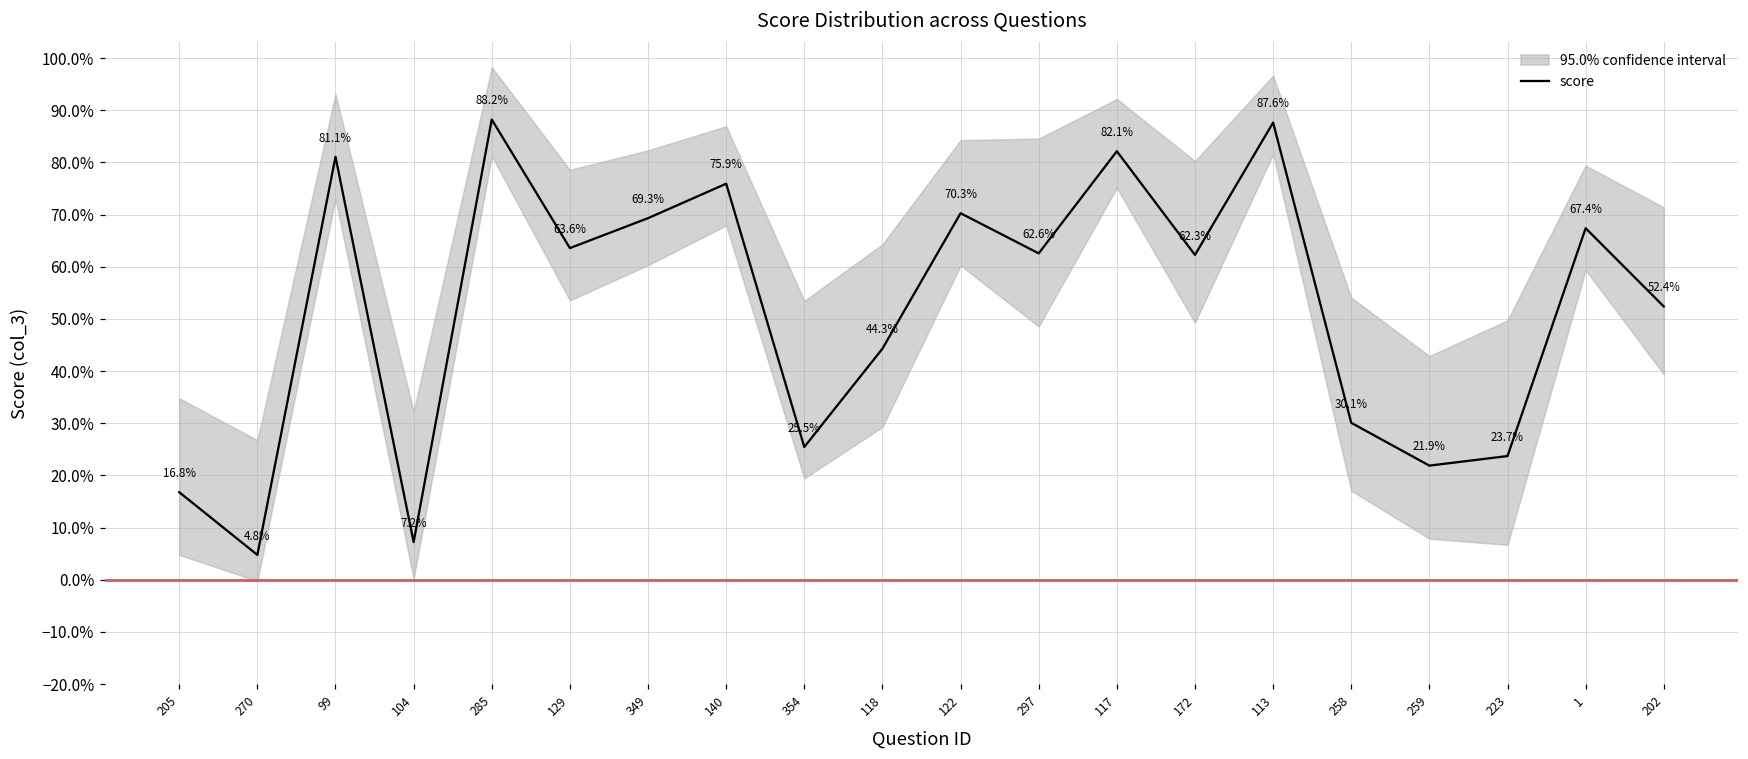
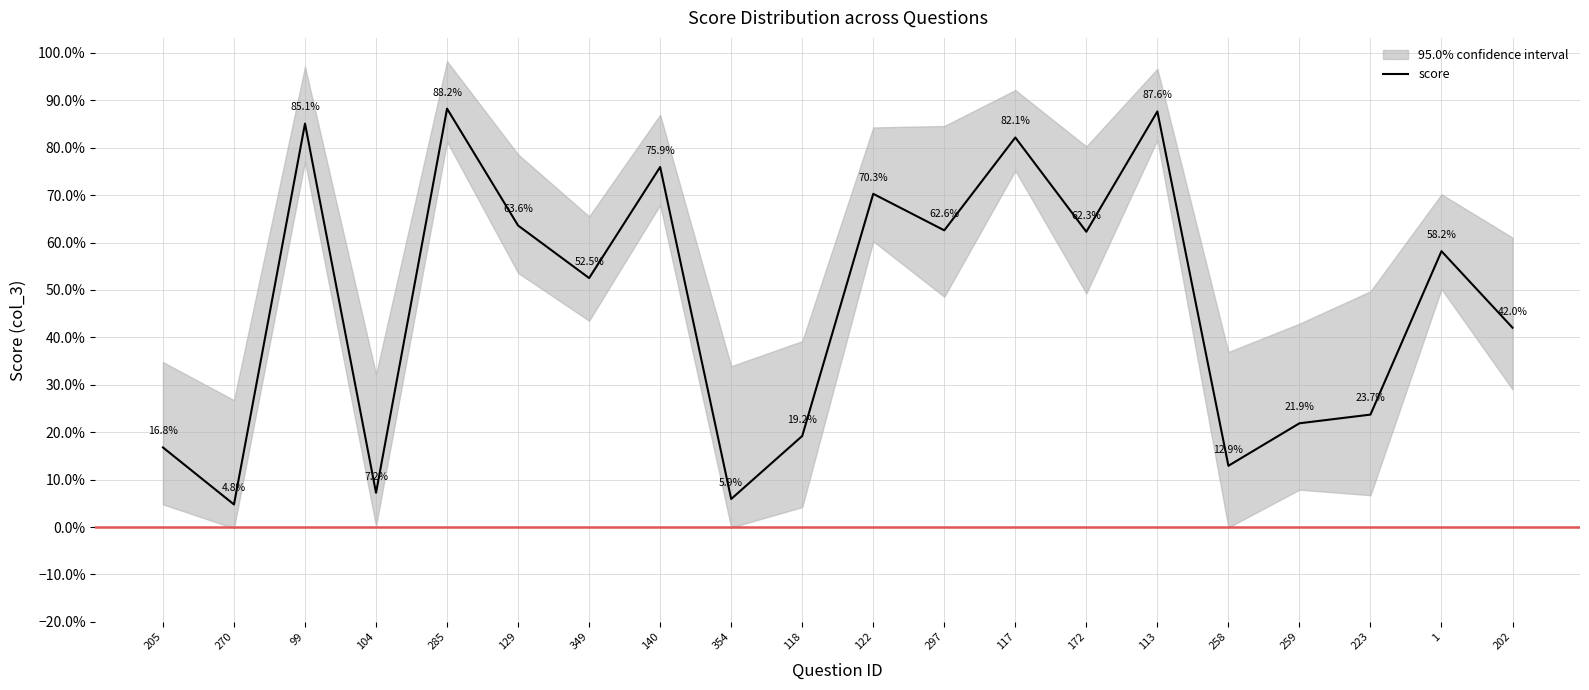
score, 99: 81.1% -> 85.1%
score, 349: 69.3% -> 52.5%
score, 354: 25.5% -> 5.9%
score, 118: 44.3% -> 19.2%
score, 258: 30.1% -> 12.9%
score, 1: 67.4% -> 58.2%
score, 202: 52.4% -> 42.0%
